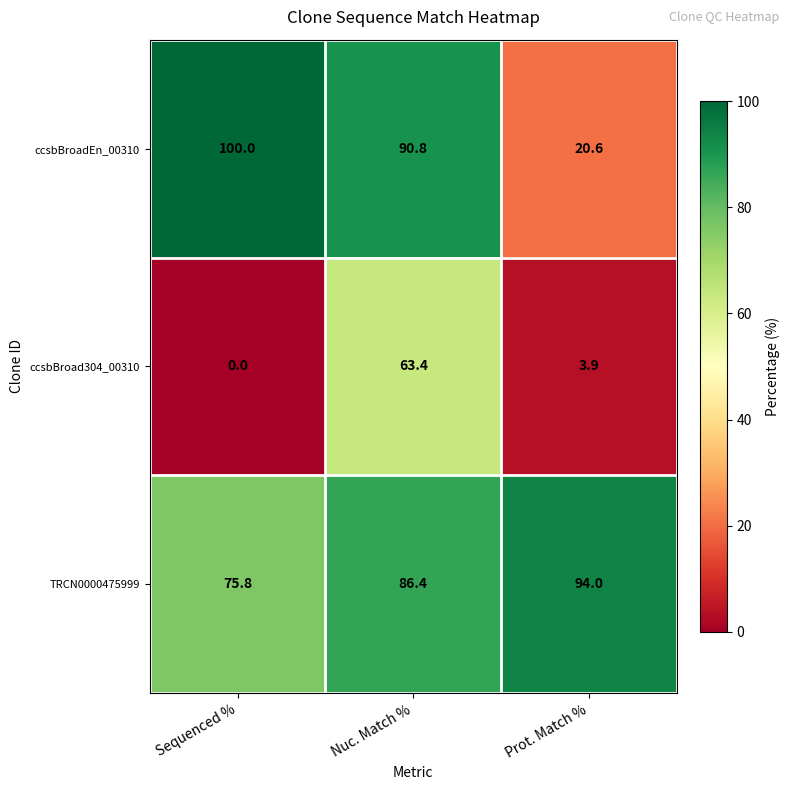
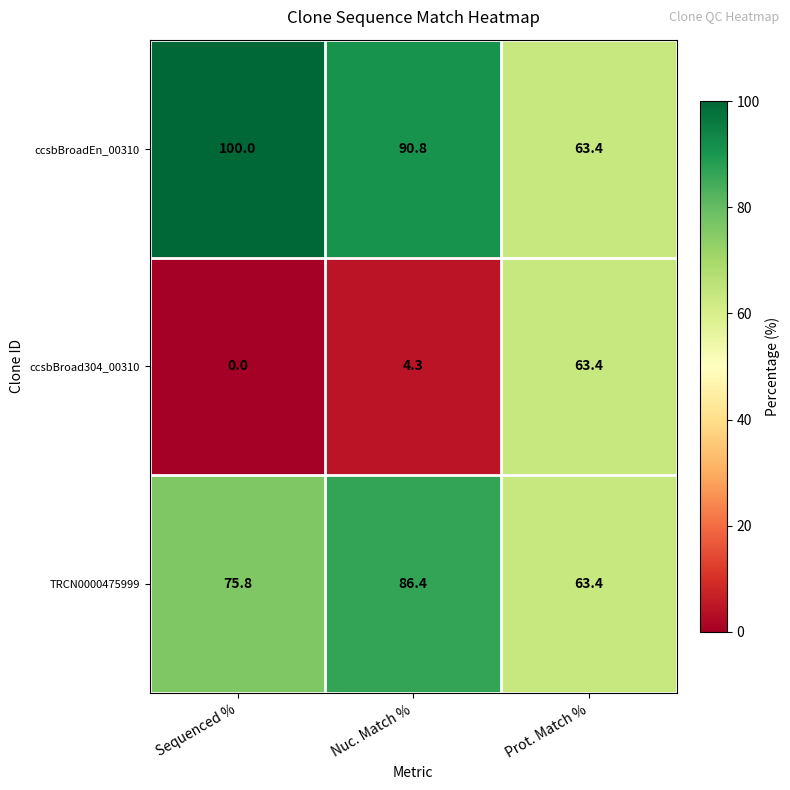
ccsbBroadEn_00310, Prot. Match %: 20.6 -> 63.4
ccsbBroad304_00310, Nuc. Match %: 63.4 -> 4.3
ccsbBroad304_00310, Prot. Match %: 3.9 -> 63.4
TRCN0000475999, Prot. Match %: 94.0 -> 63.4
